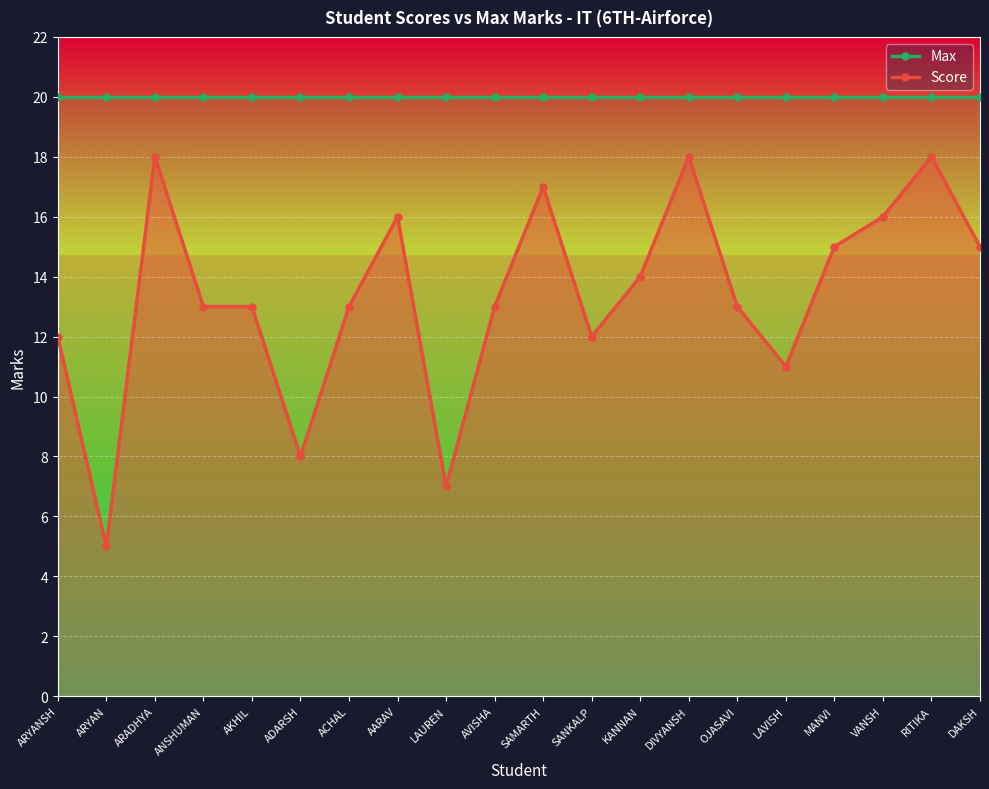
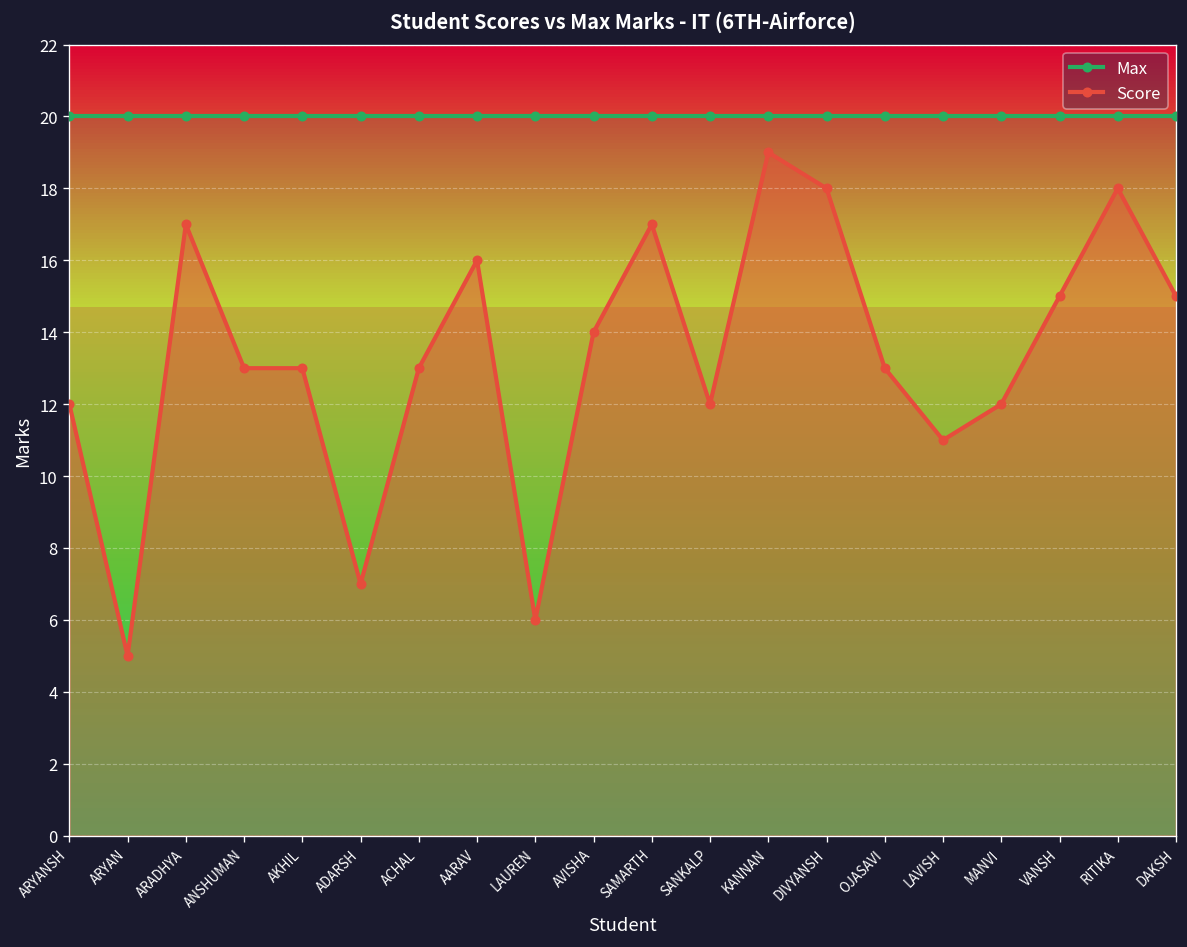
Score, ARADHYA: 18 -> 17
Score, ADARSH: 8 -> 7
Score, LAUREN: 7 -> 6
Score, AVISHA: 13 -> 14
Score, KANNAN: 14 -> 19
Score, MANVI: 15 -> 12
Score, VANSH: 16 -> 15
